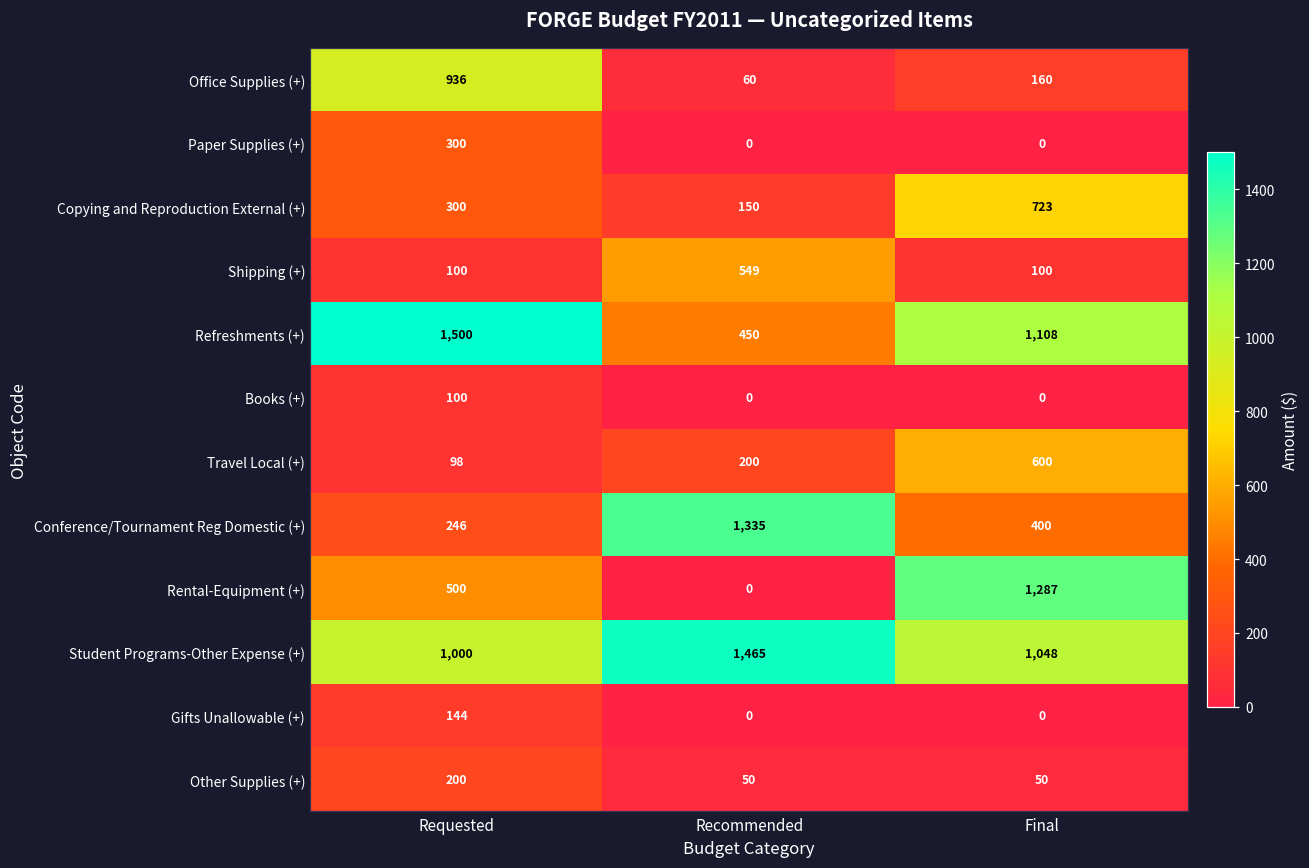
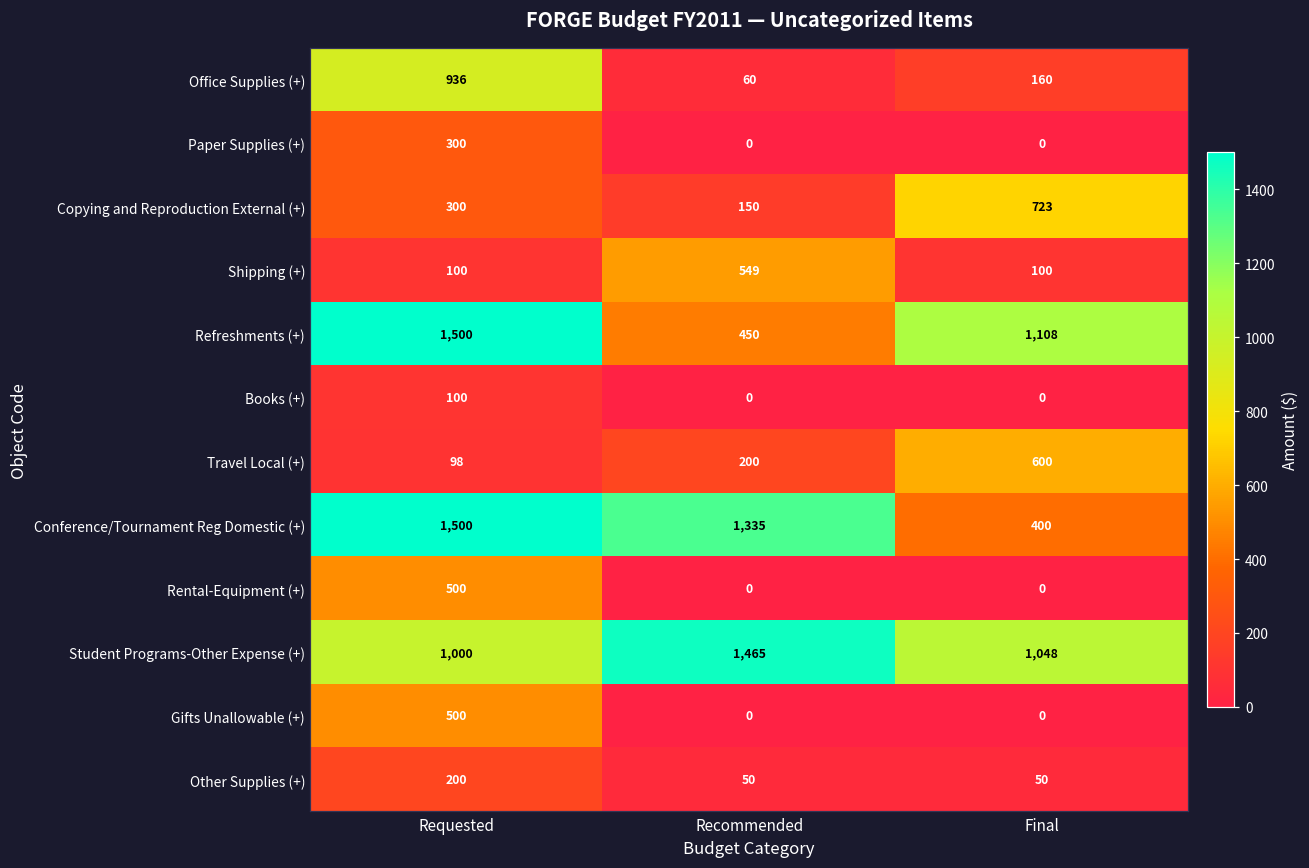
Conference/Tournament Reg Domestic (+), Requested: 246 -> 1,500
Rental-Equipment (+), Final: 1,287 -> 0
Gifts Unallowable (+), Requested: 144 -> 500
